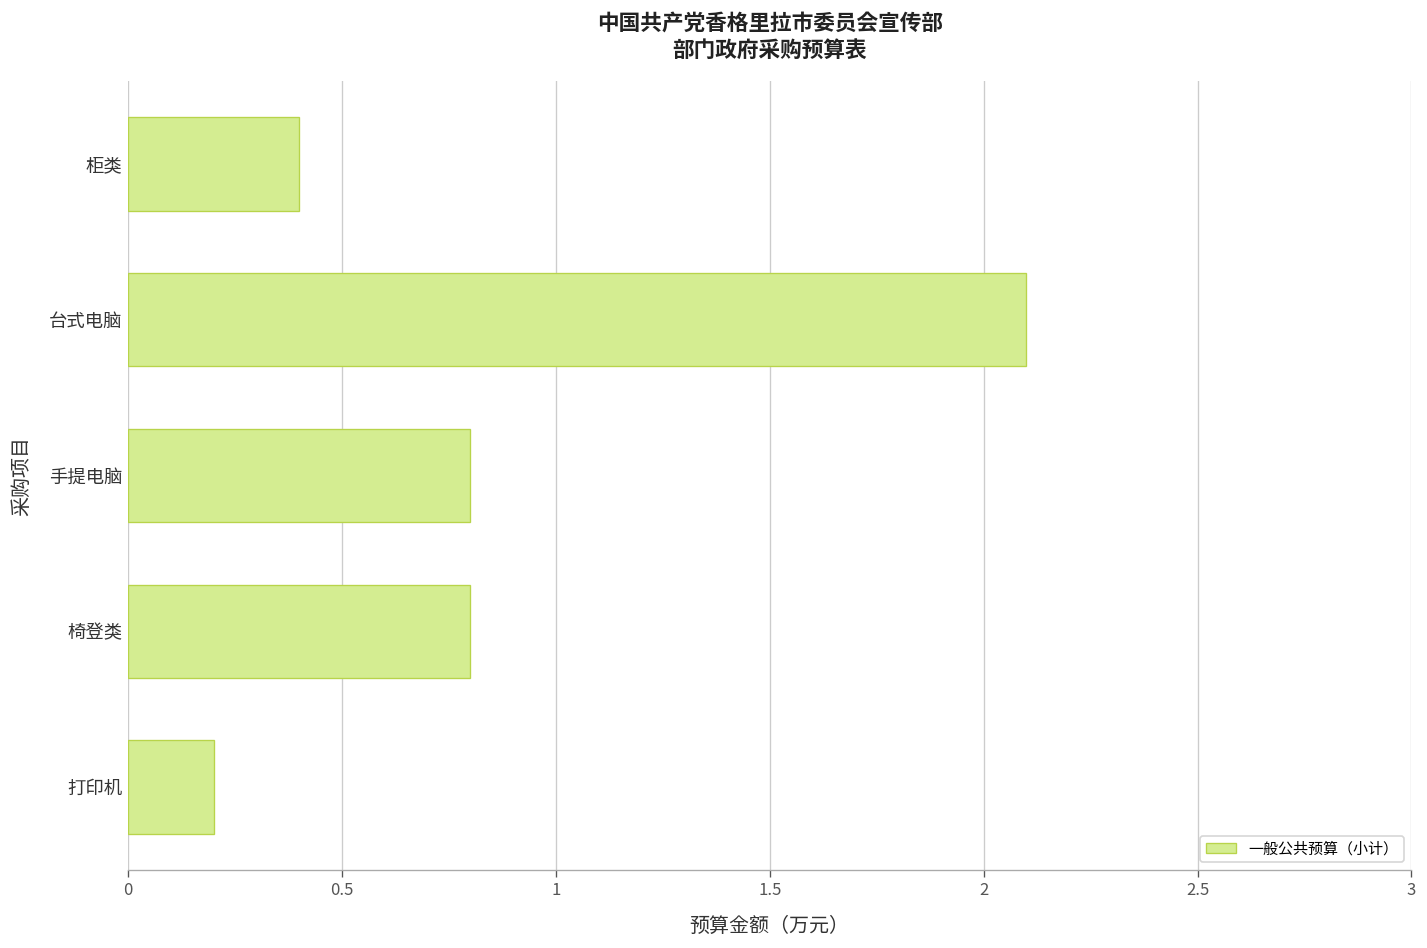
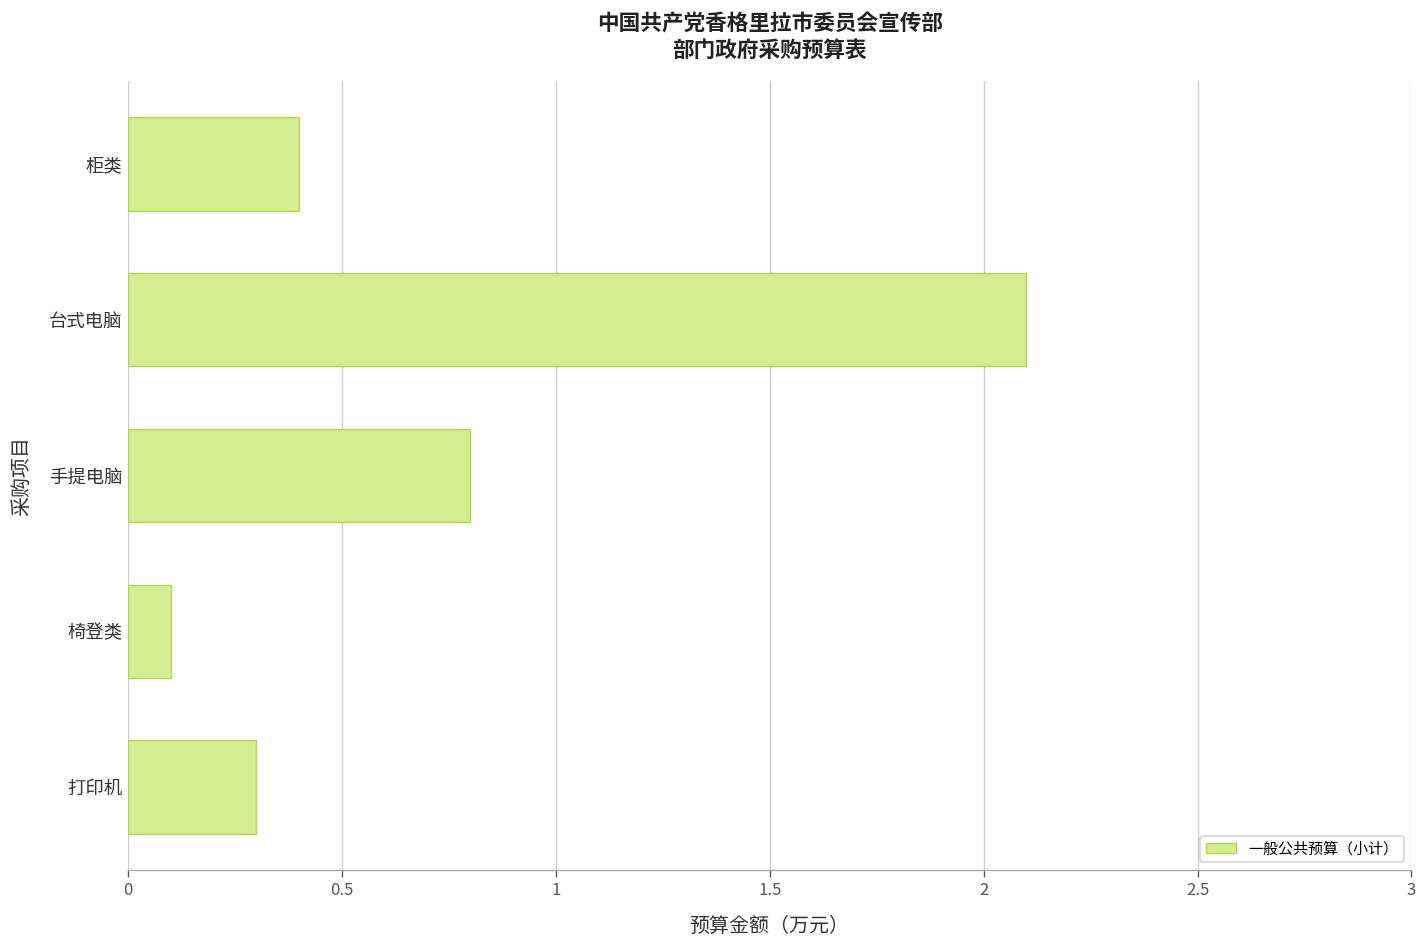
椅登类: 0.8 -> 0.1
打印机: 0.2 -> 0.3
